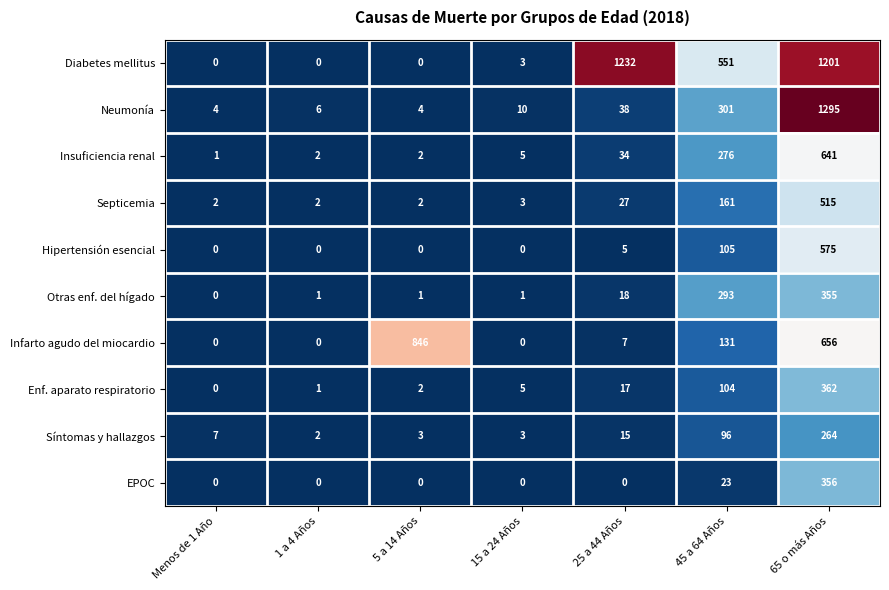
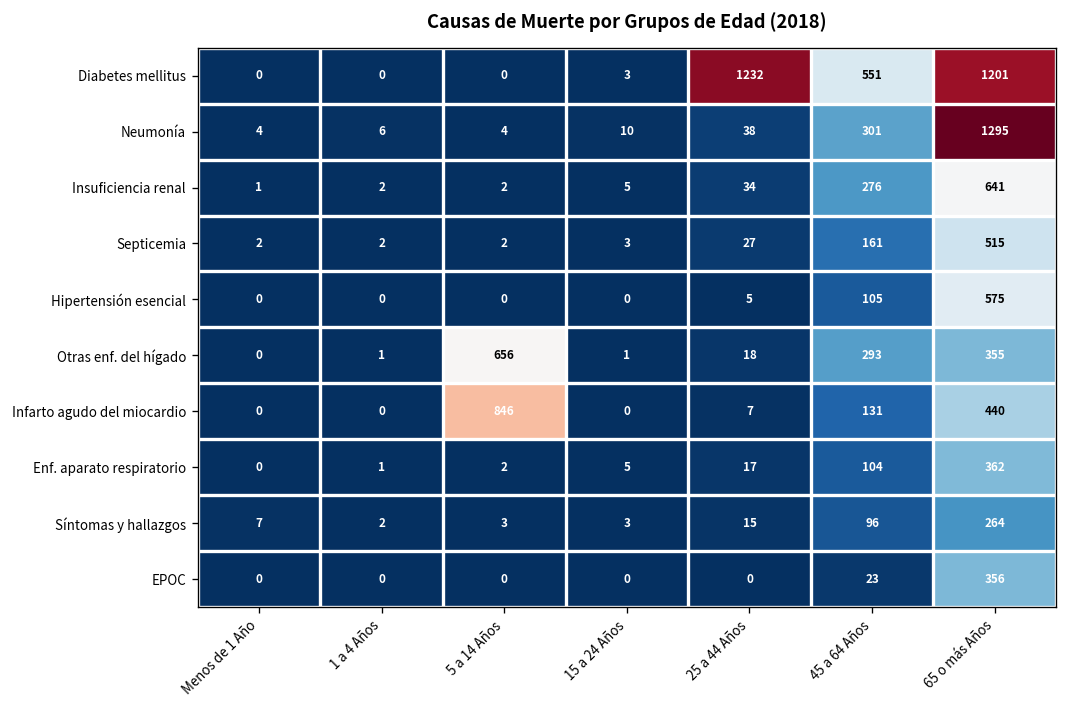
Otras enf. del hígado, 5 a 14 Años: 1 -> 656
Infarto agudo del miocardio, 65 o más Años: 656 -> 440
